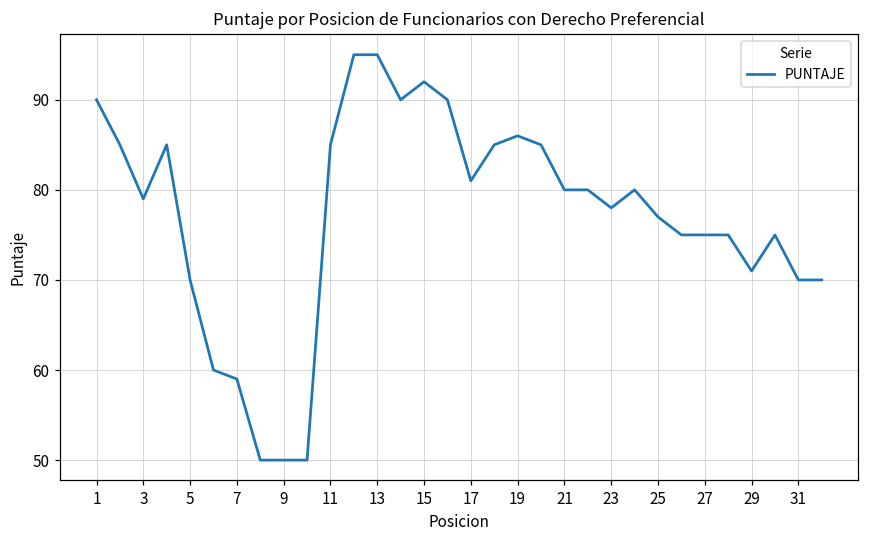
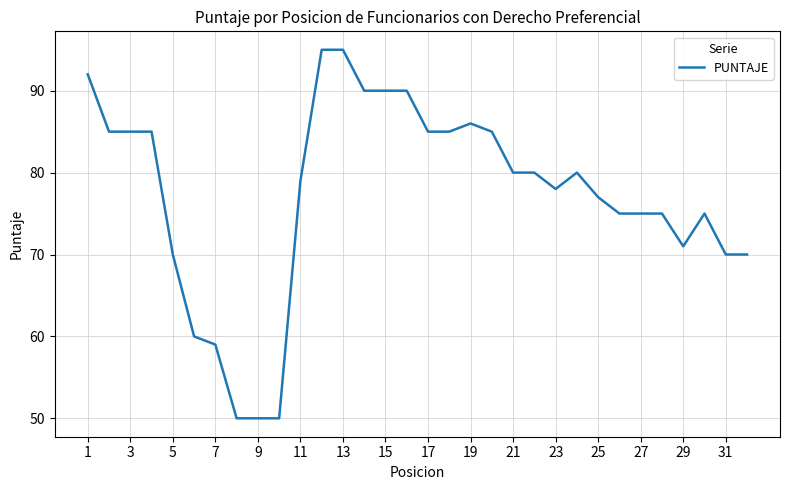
1: 90 -> 92
3: 79 -> 85
11: 85 -> 79
15: 92 -> 90
17: 81 -> 85
